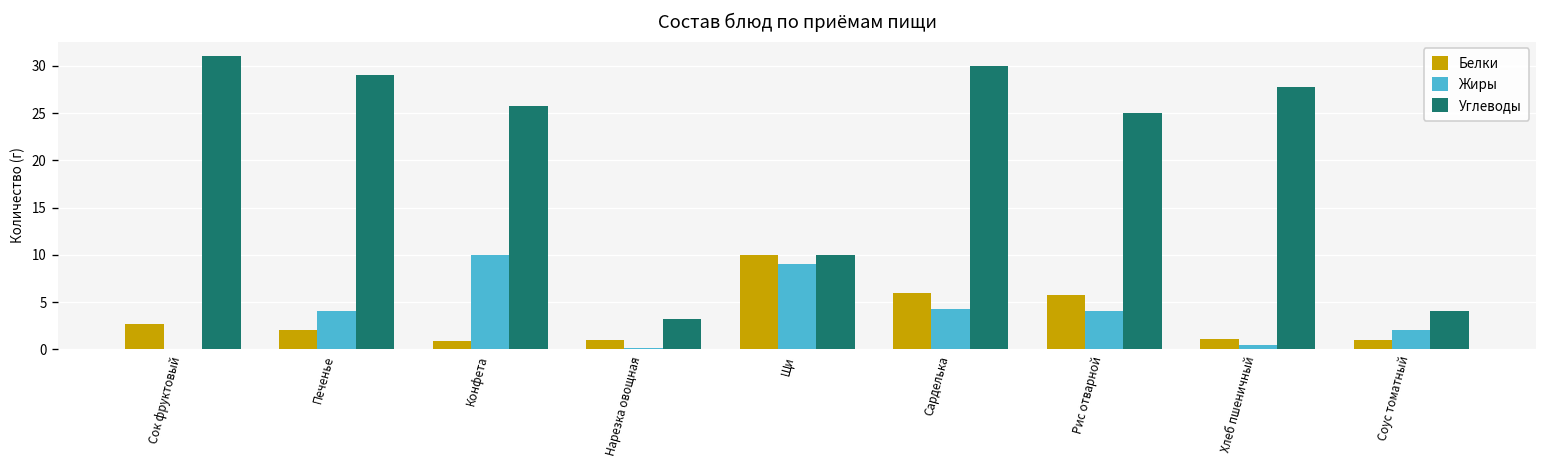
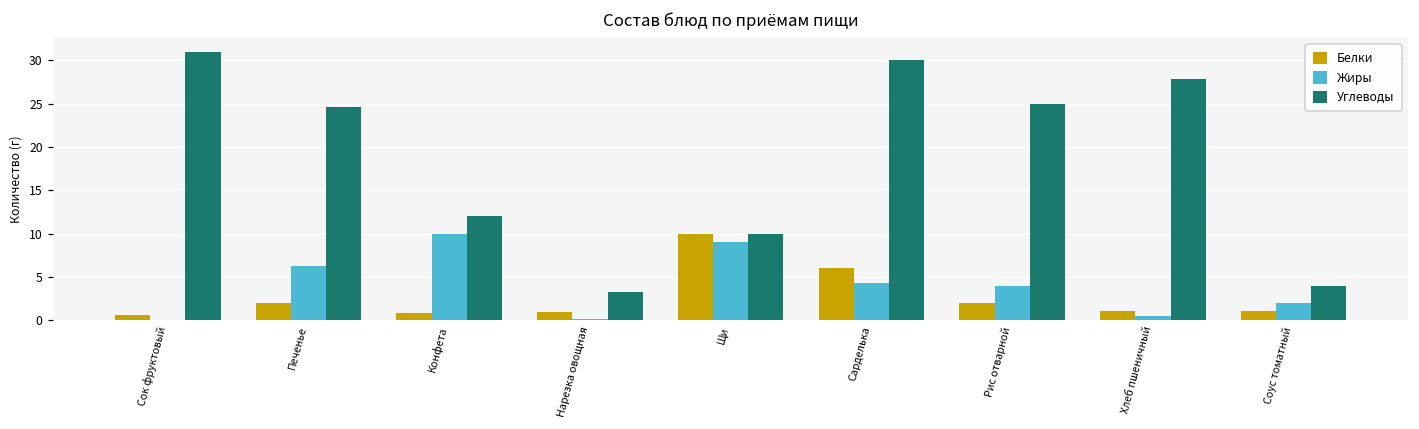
Белки, Сок фруктовый: 3 -> 1
Жиры, Печенье: 4 -> 6
Углеводы, Печенье: 29 -> 25
Углеводы, Конфета: 26 -> 12
Белки, Рис отварной: 6 -> 2
